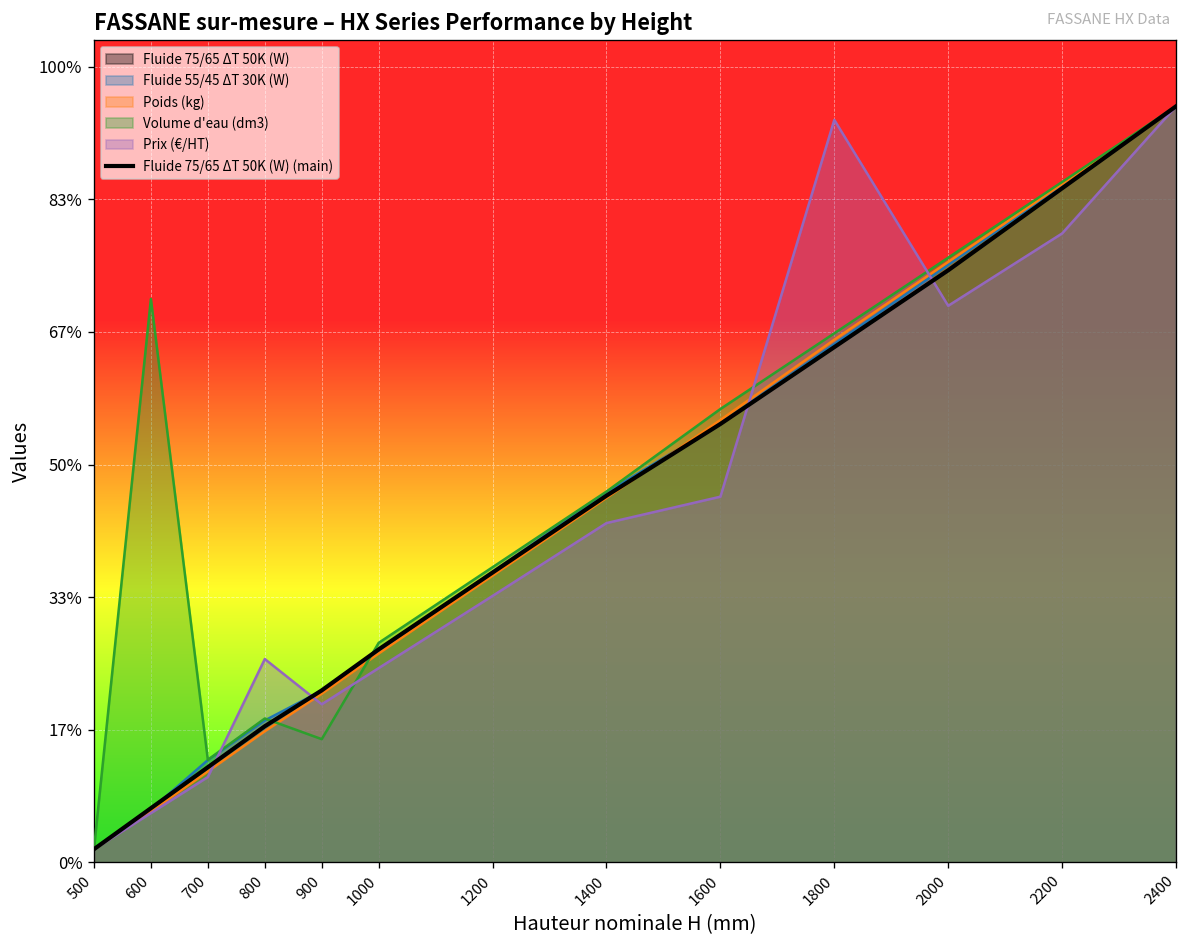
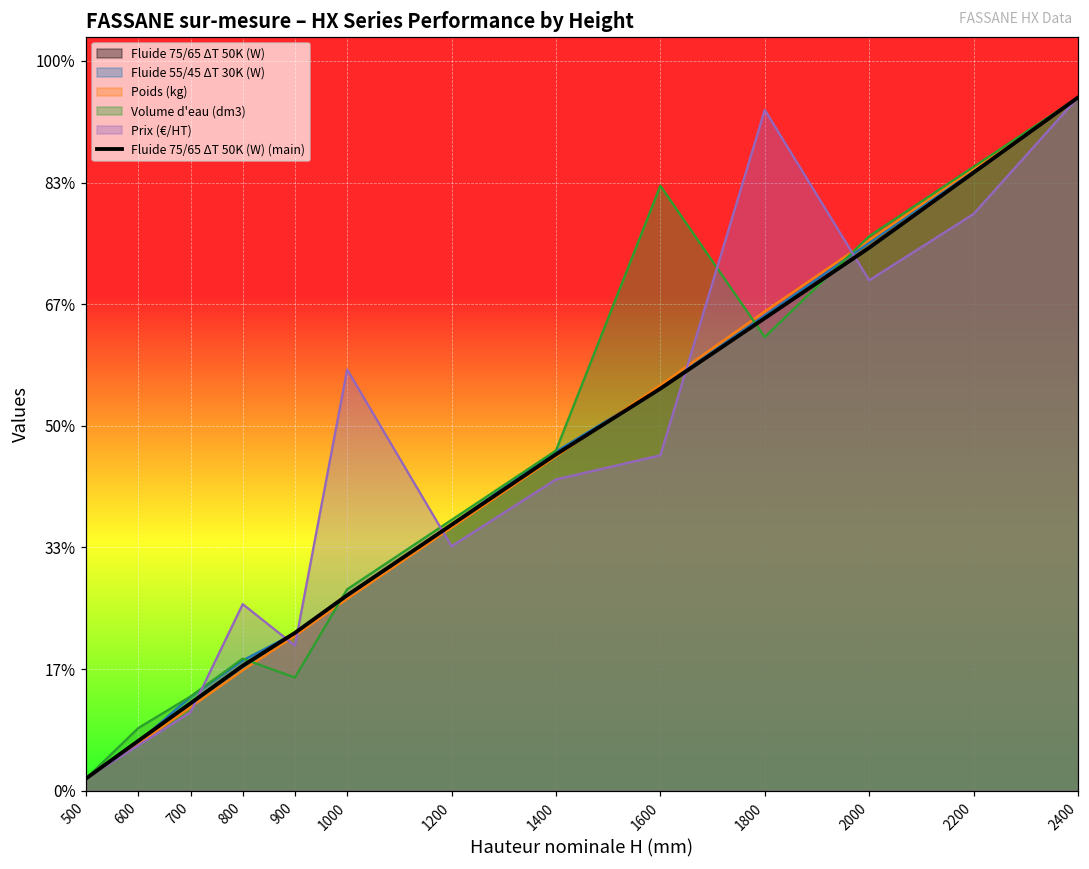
Volume d'eau (dm3), 600: 71% -> 9%
Prix (€/HT), 1000: 24% -> 58%
Volume d'eau (dm3), 1600: 57% -> 83%
Volume d'eau (dm3), 1800: 66% -> 62%
